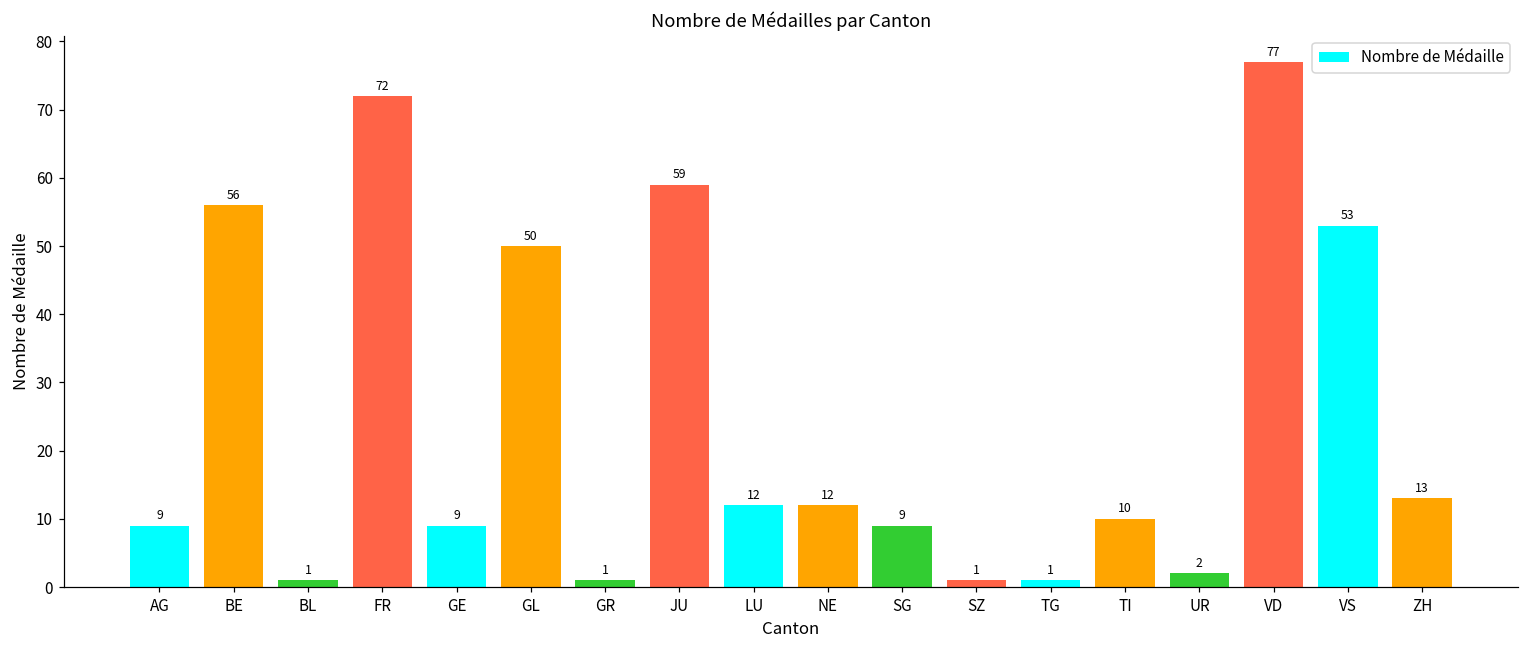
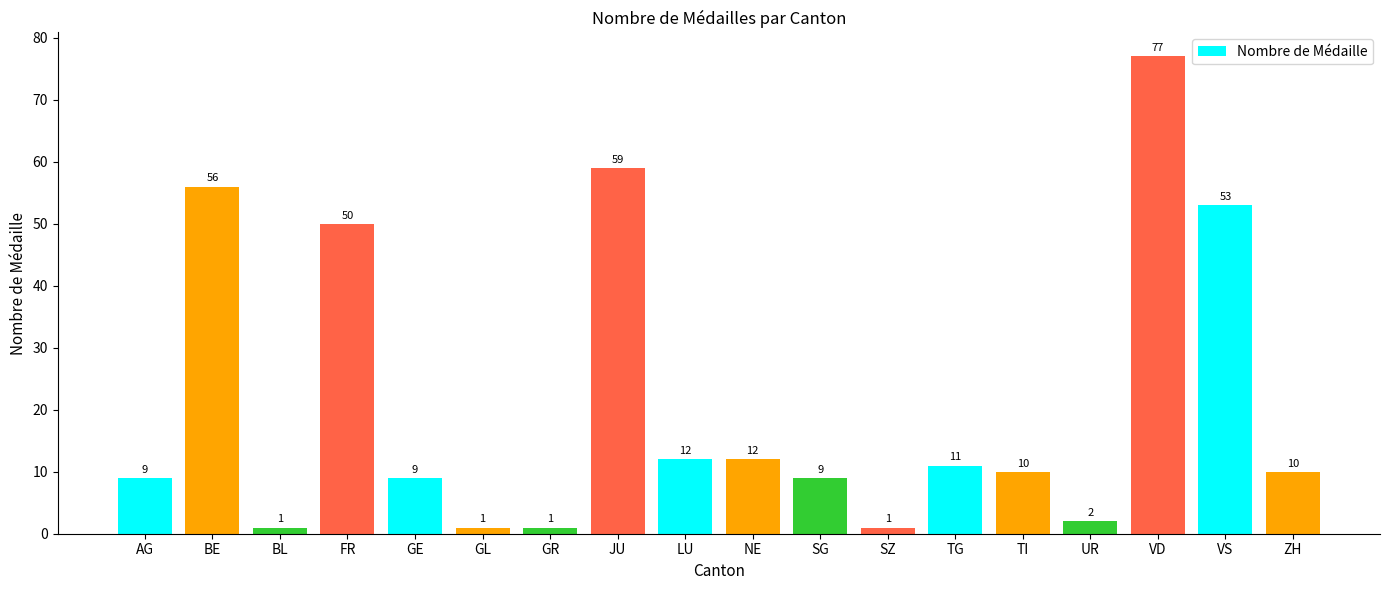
FR: 72 -> 50
GL: 50 -> 1
TG: 1 -> 11
ZH: 13 -> 10
